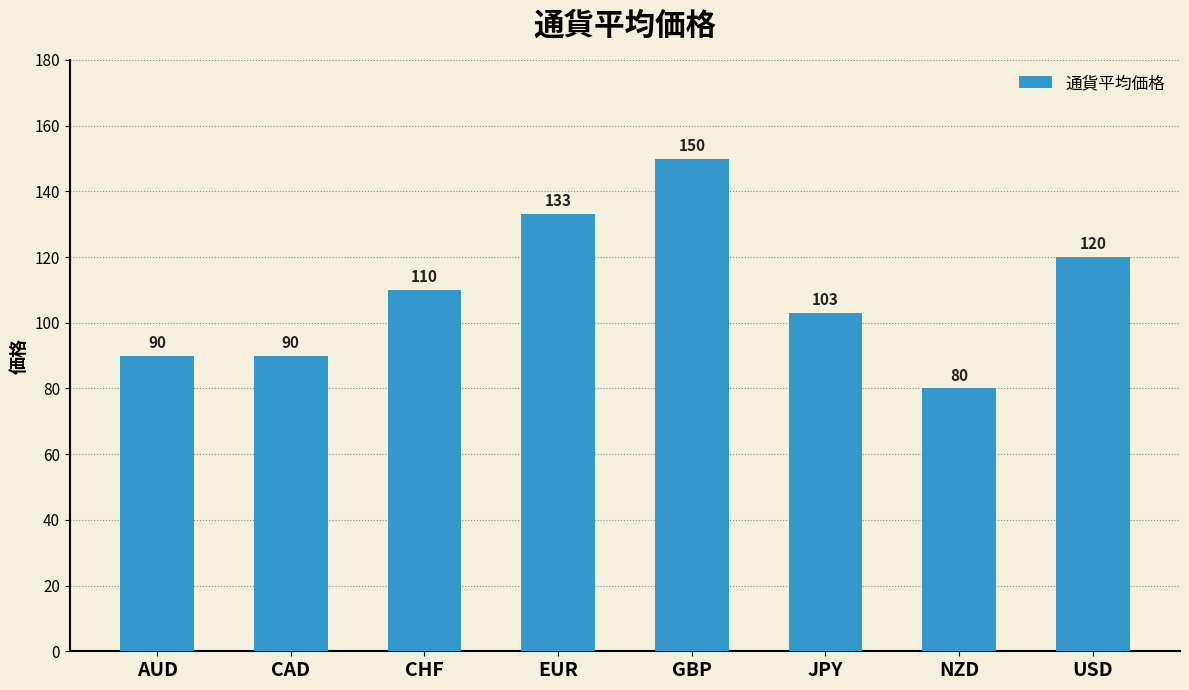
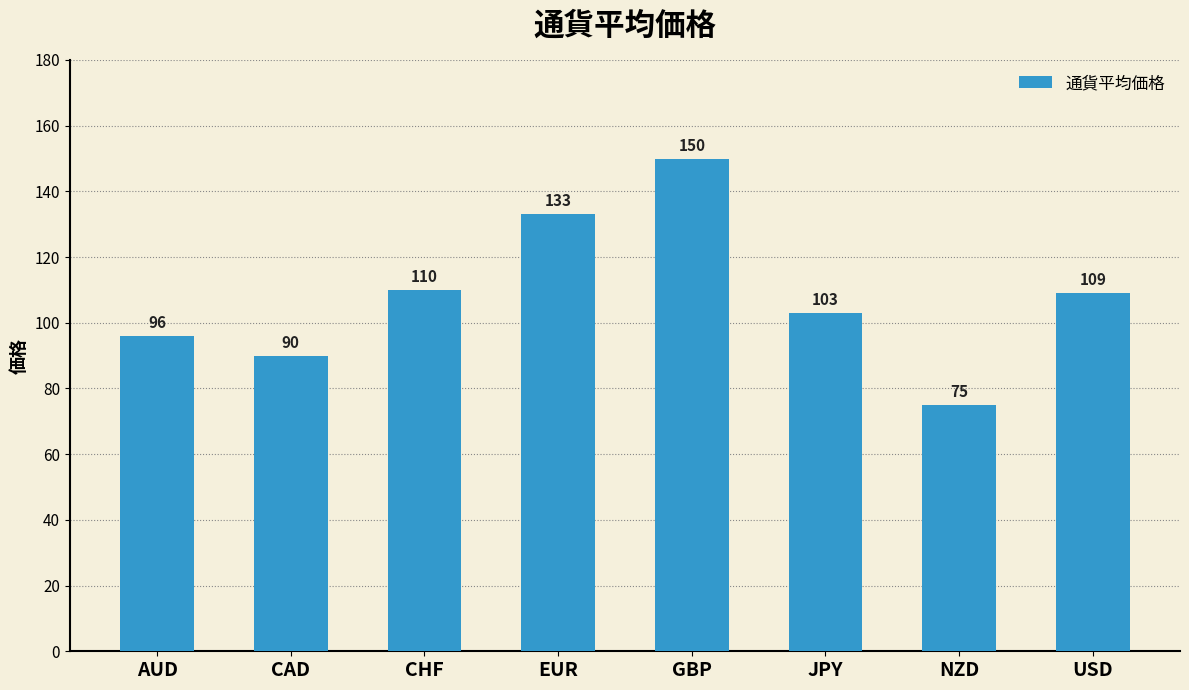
AUD: 90 -> 96
NZD: 80 -> 75
USD: 120 -> 109
